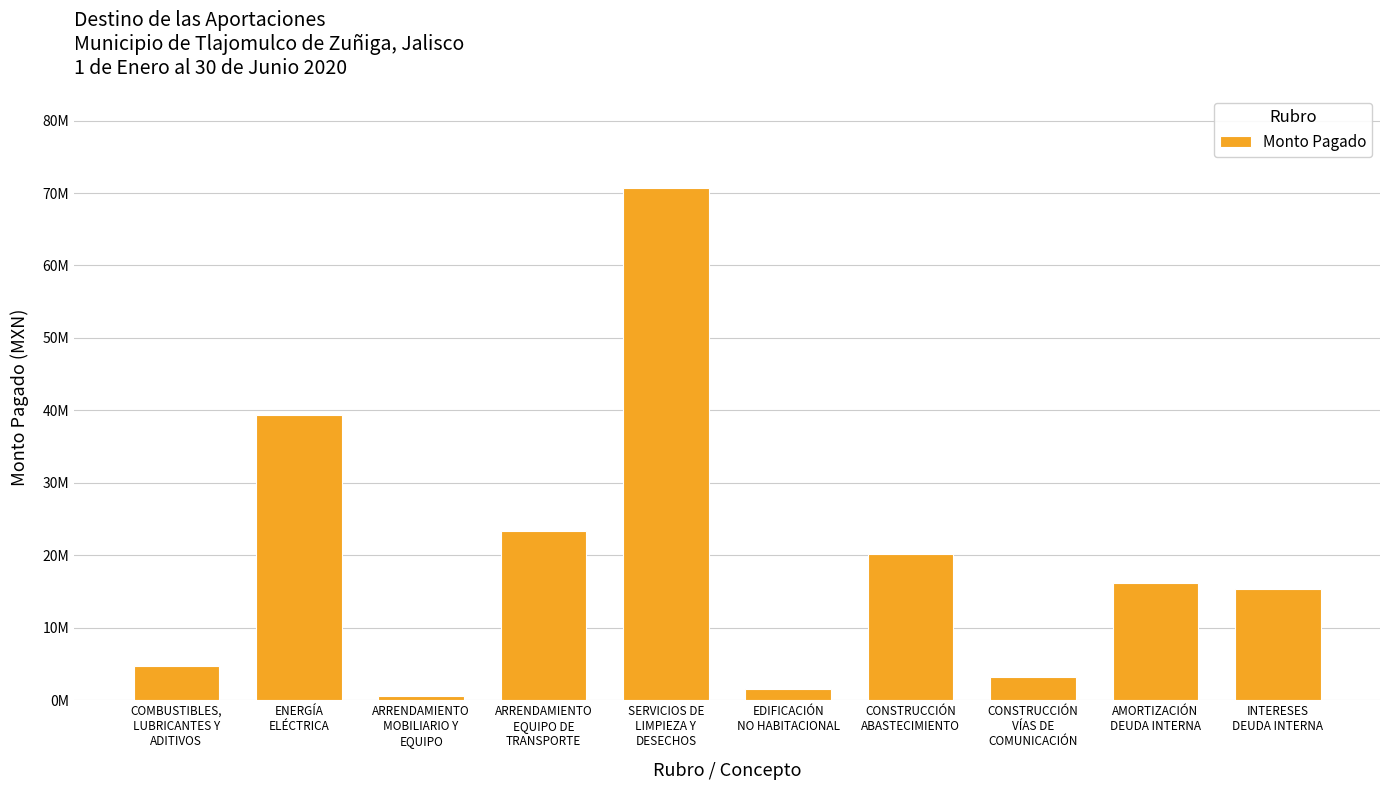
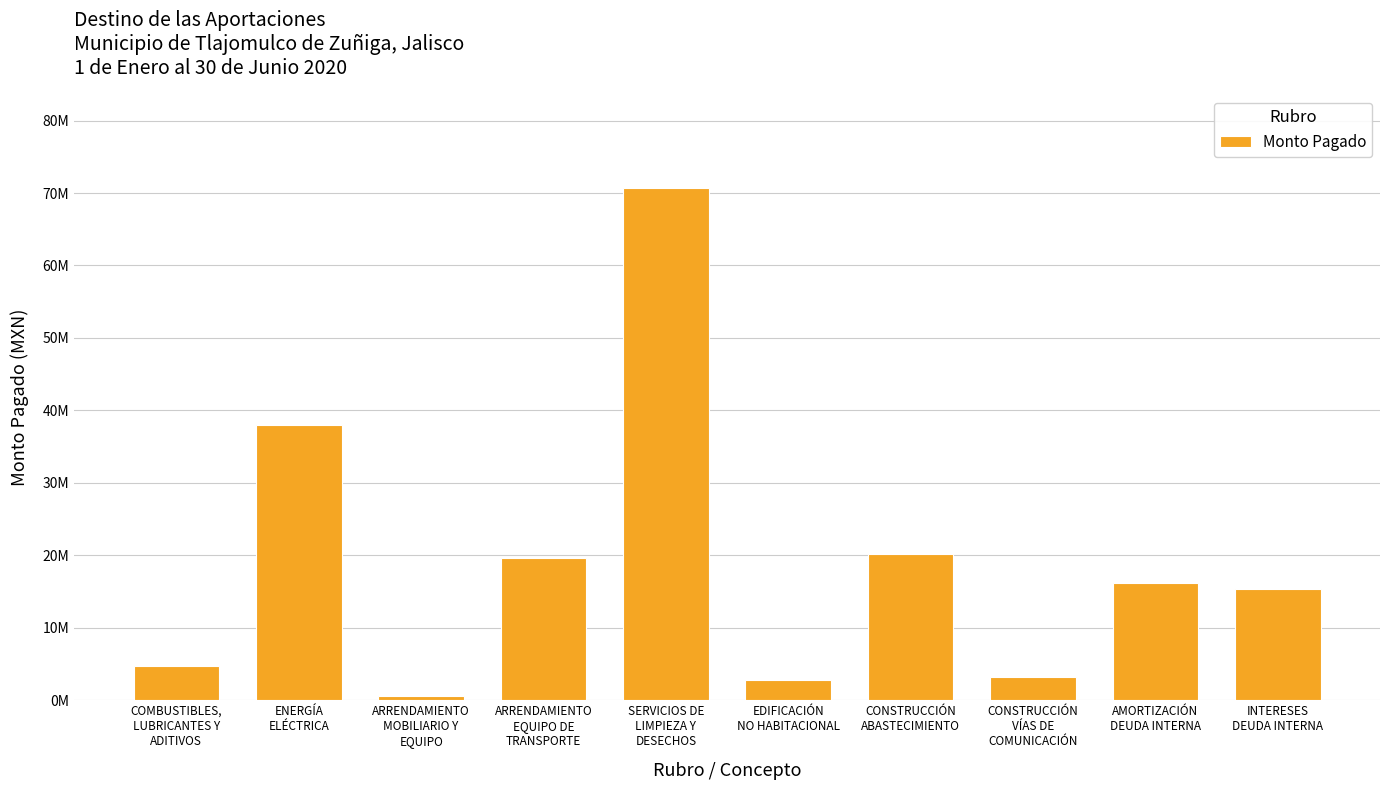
ENERGÍA ELÉCTRICA: 39000000 -> 38000000
ARRENDAMIENTO EQUIPO DE TRANSPORTE: 23000000 -> 20000000
EDIFICACIÓN NO HABITACIONAL: 2000000 -> 3000000
